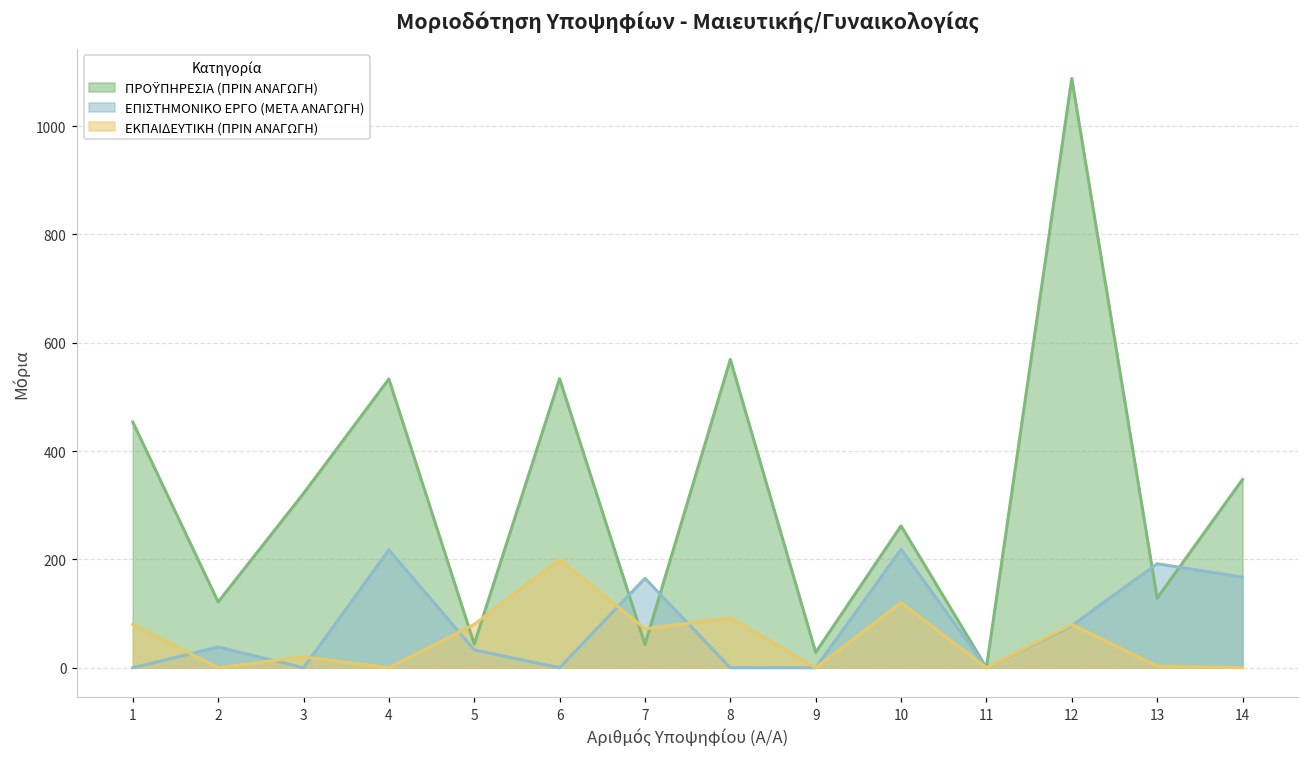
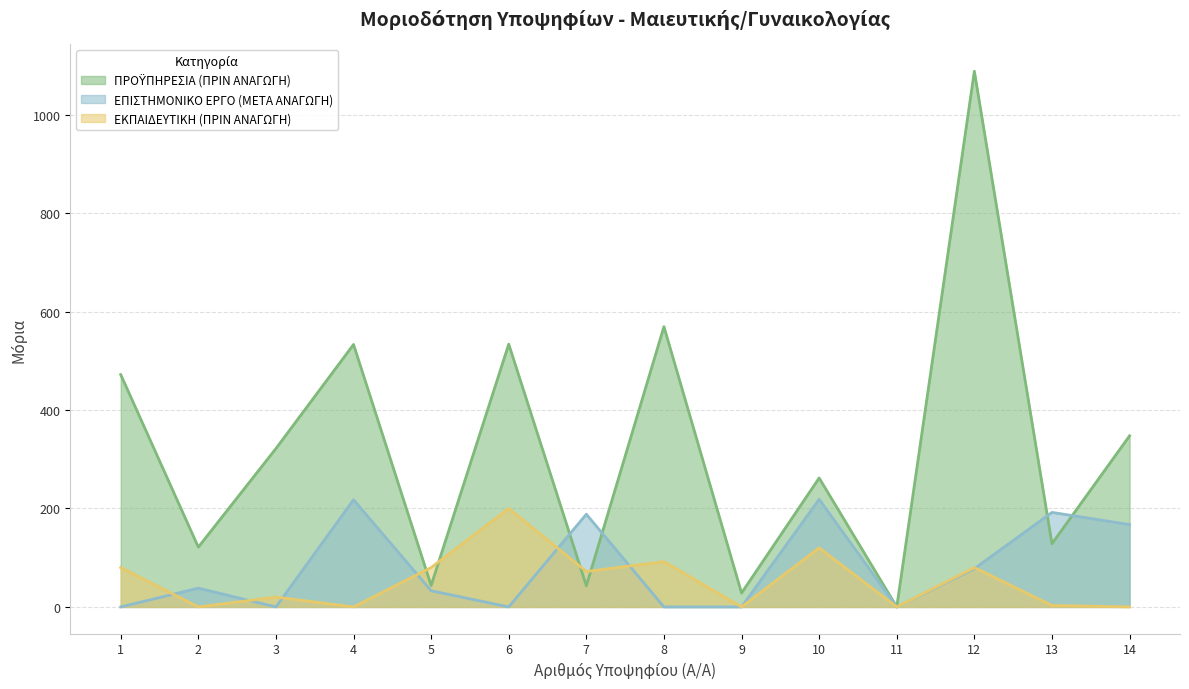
ΠΡΟΫΠΗΡΕΣΙΑ (ΠΡΙΝ ΑΝΑΓΩΓΗ), 1: 450 -> 470
ΕΠΙΣΤΗΜΟΝΙΚΟ ΕΡΓΟ (ΜΕΤΑ ΑΝΑΓΩΓΗ), 7: 170 -> 190
